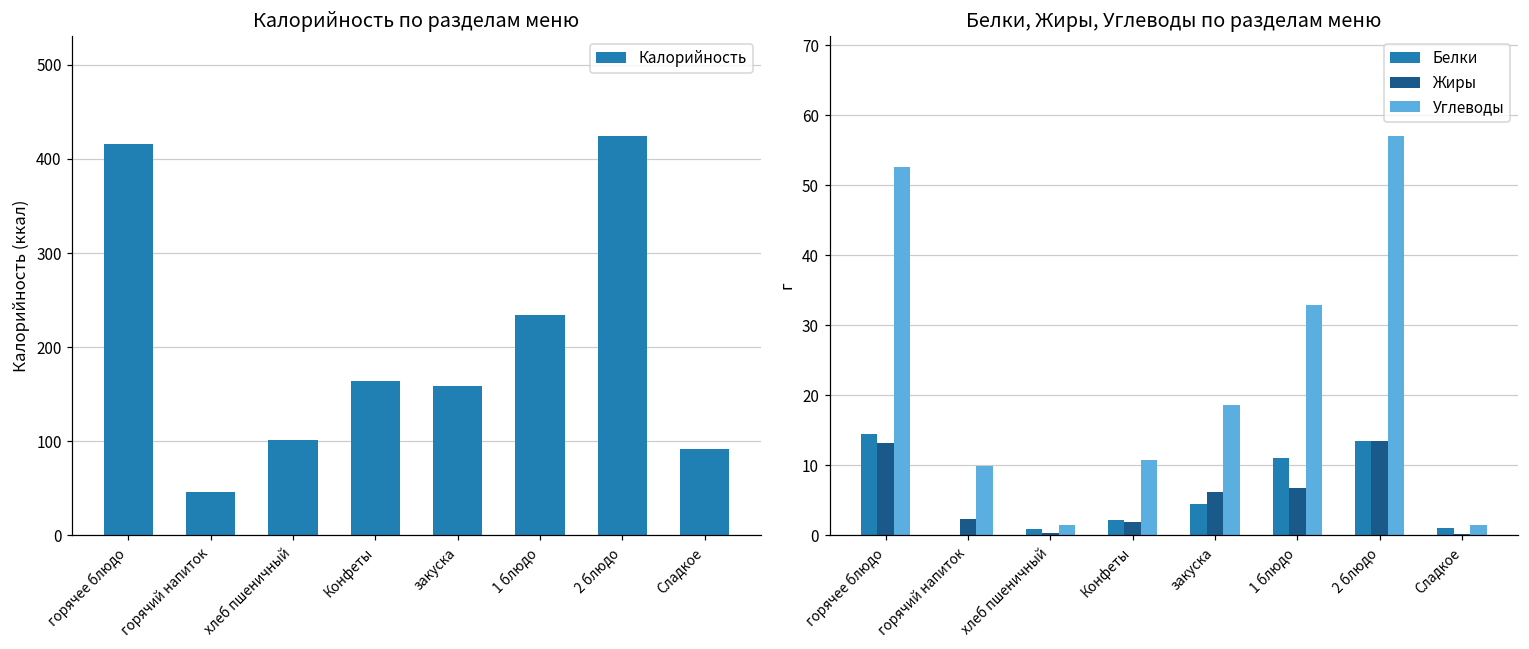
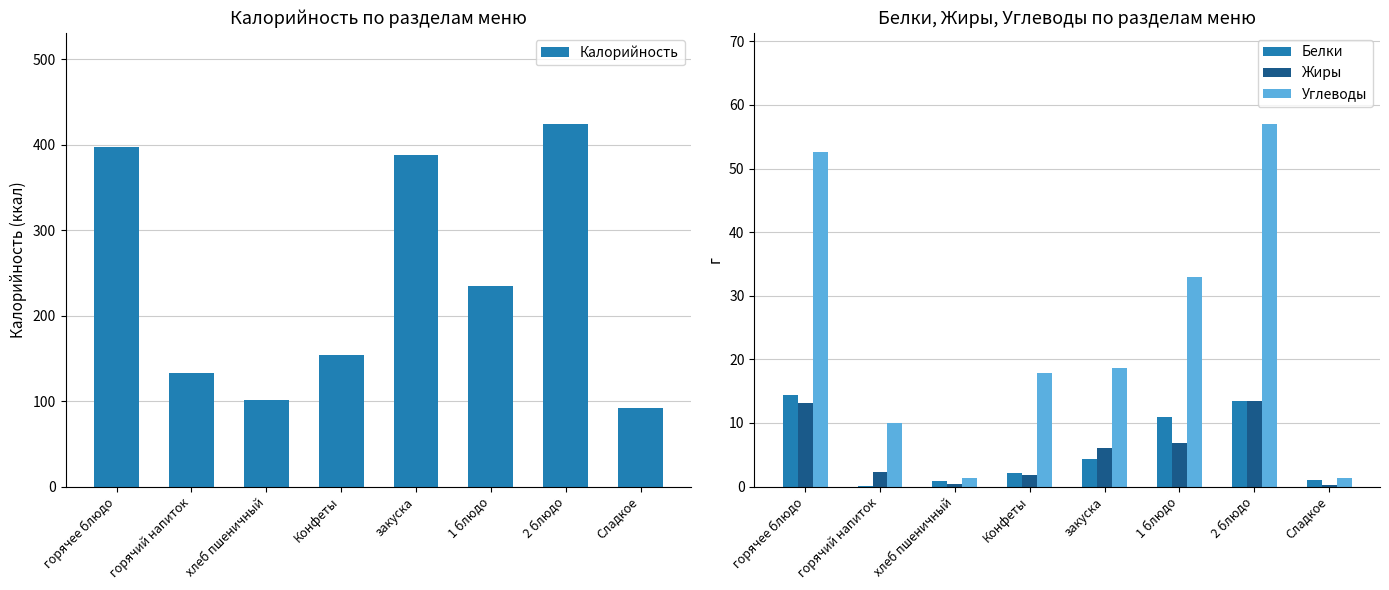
Калорийность по разделам меню, горячее блюдо: 420 -> 400
Калорийность по разделам меню, горячий напиток: 50 -> 130
Калорийность по разделам меню, Конфеты: 160 -> 150
Калорийность по разделам меню, закуска: 160 -> 390
Белки, Жиры, Углеводы по разделам меню, Углеводы, Конфеты: 11 -> 18
